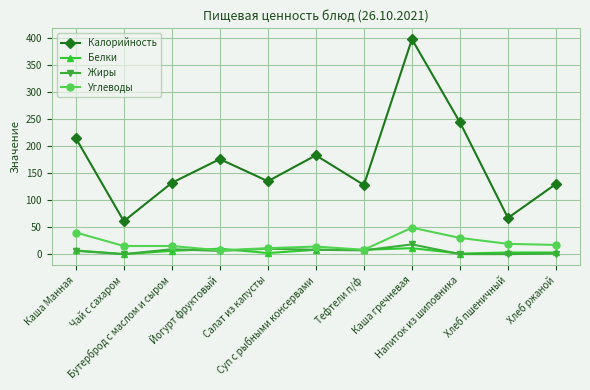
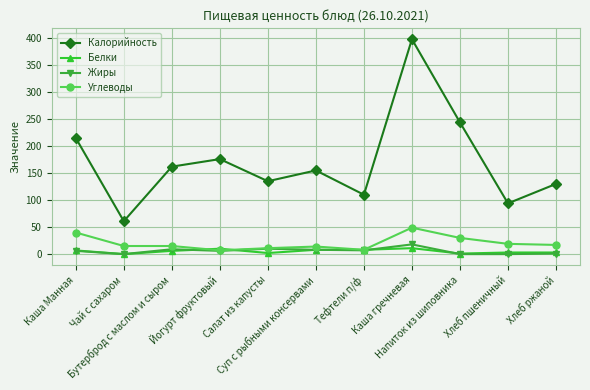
Калорийность, Бутерброд с маслом и сыром: 130 -> 160
Калорийность, Суп с рыбными консервами: 180 -> 160
Калорийность, Тефтели п/ф: 130 -> 110
Калорийность, Хлеб пшеничный: 70 -> 90
